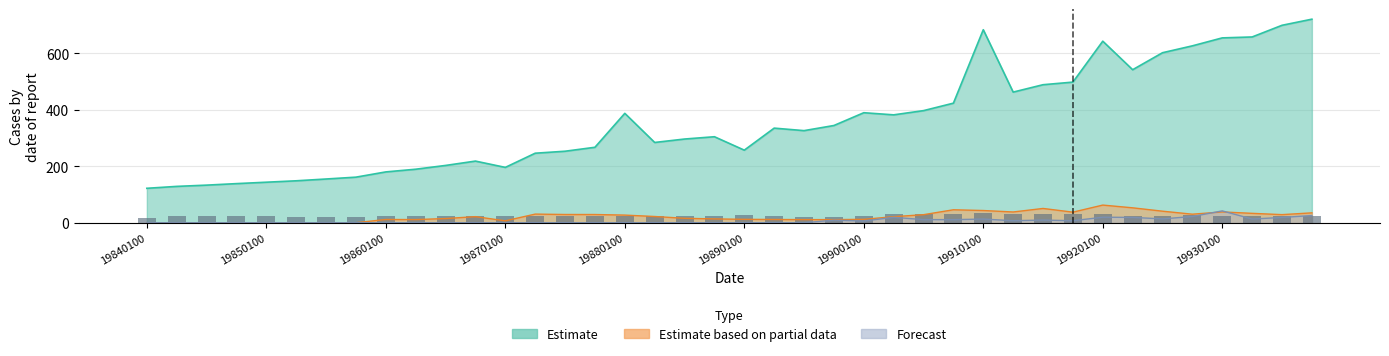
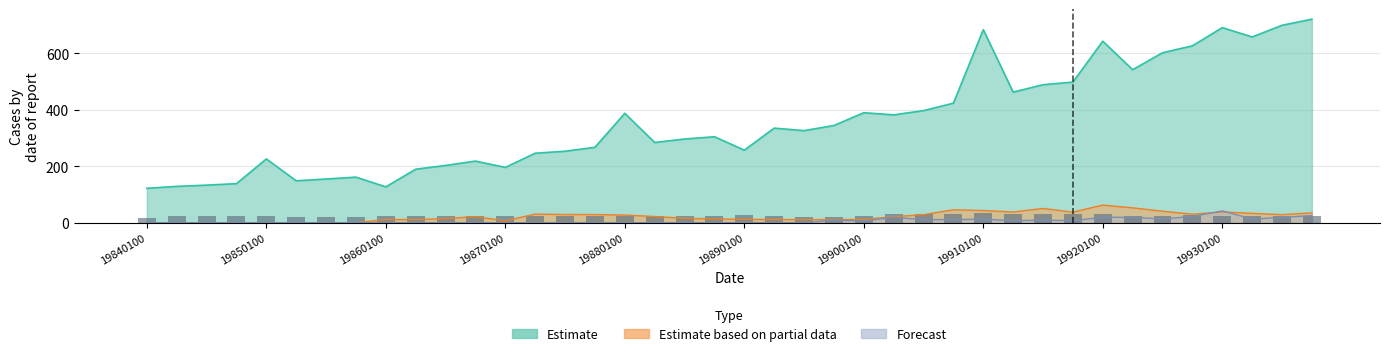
Estimate, 19850100: 140 -> 230
Estimate, 19860100: 180 -> 130
Estimate, 19930100: 650 -> 690
